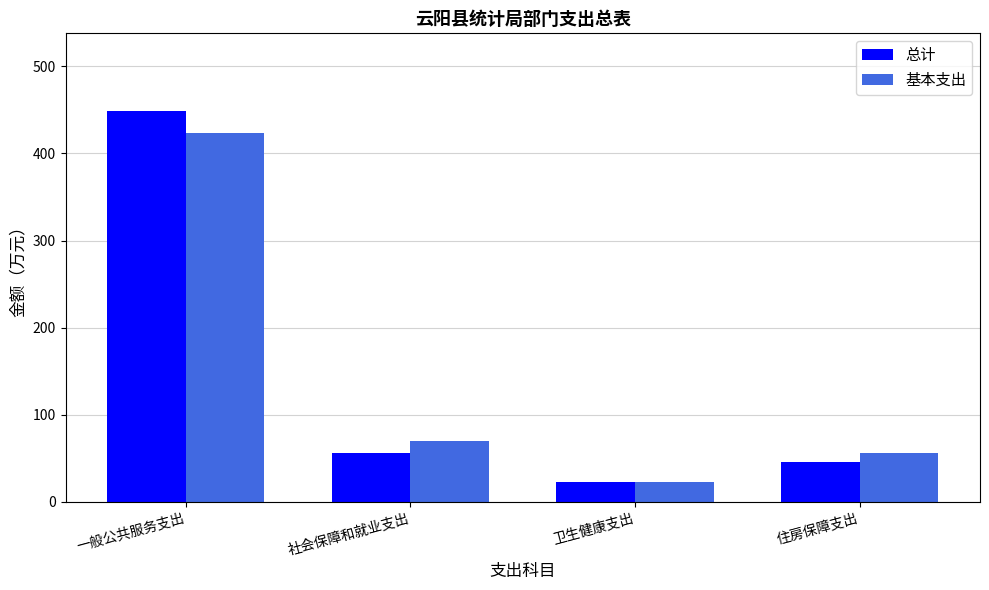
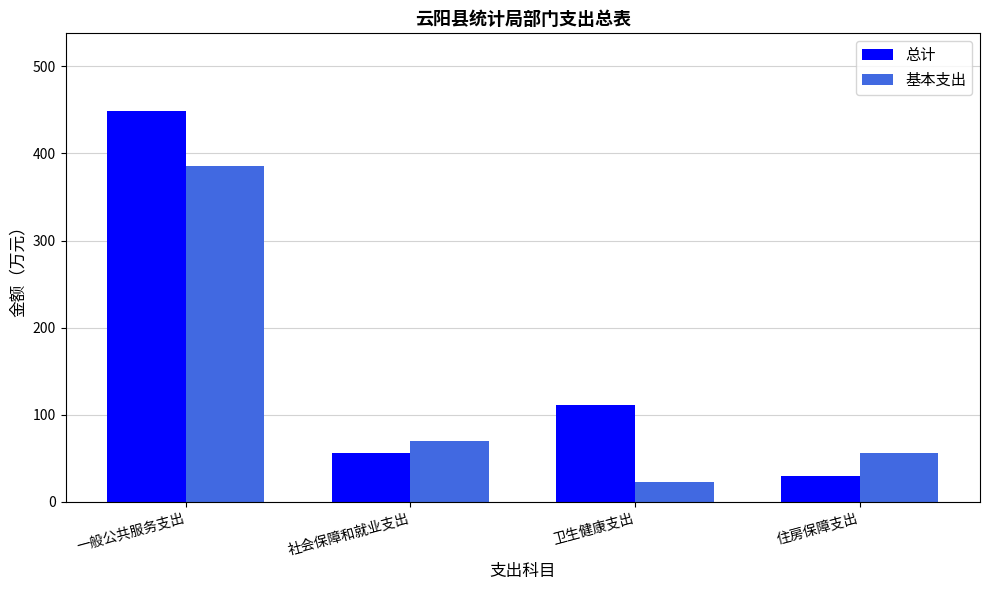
基本支出, 一般公共服务支出: 420 -> 390
总计, 卫生健康支出: 20 -> 110
总计, 住房保障支出: 50 -> 30
